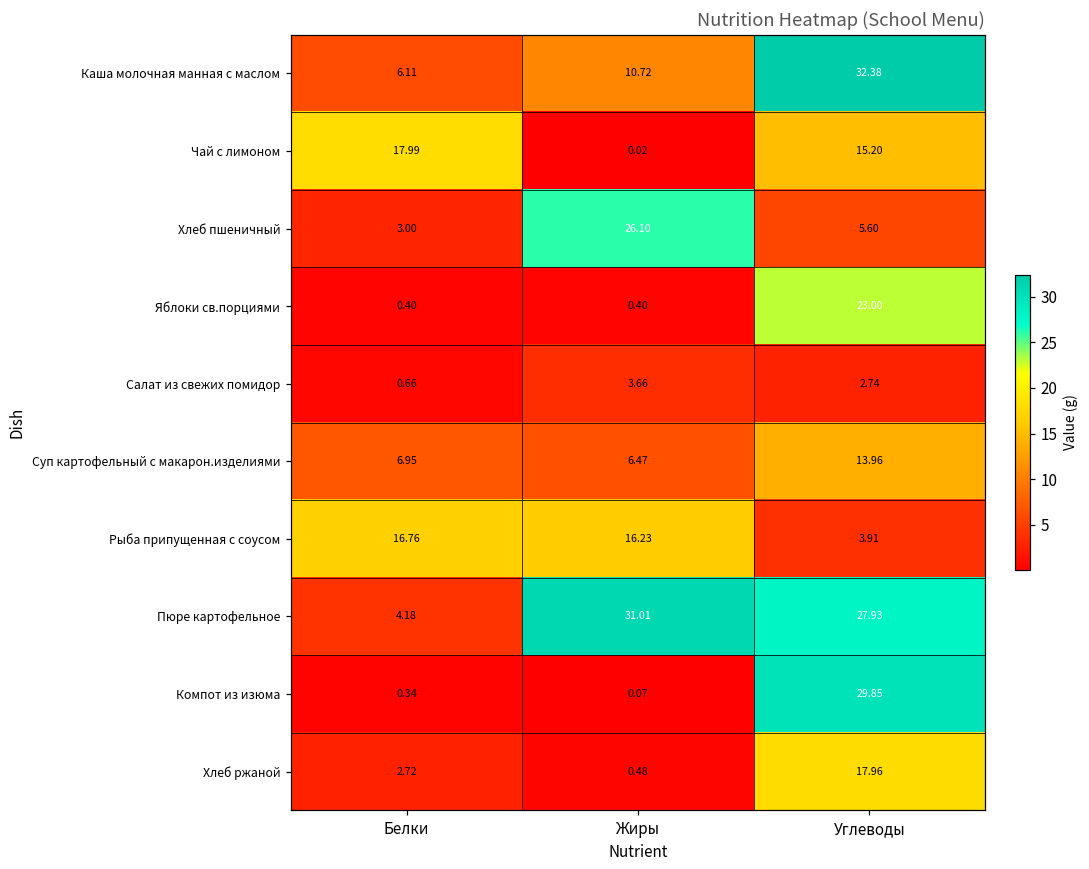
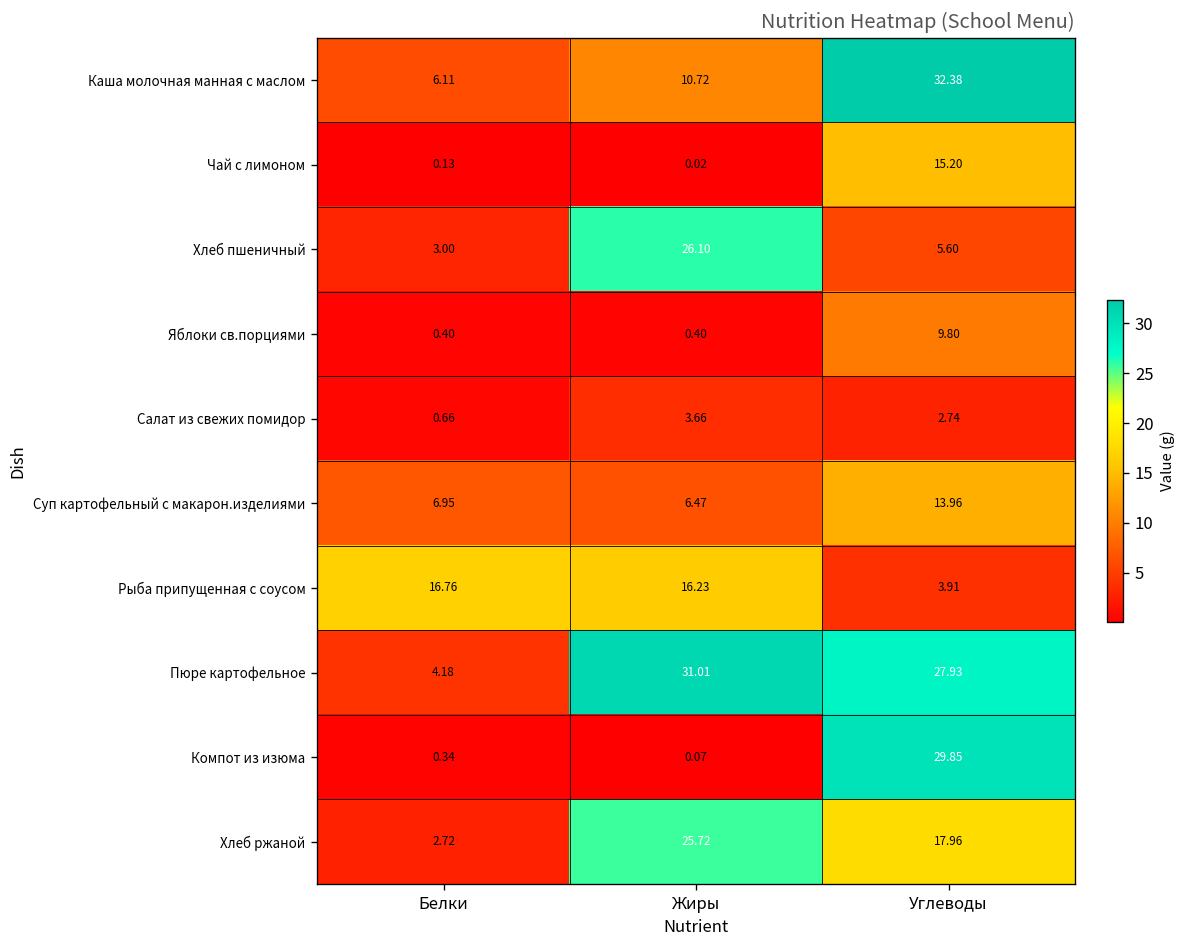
Чай с лимоном, Белки: 17.99 -> 0.13
Яблоки св.порциями, Углеводы: 23.00 -> 9.80
Хлеб ржаной, Жиры: 0.48 -> 25.72
